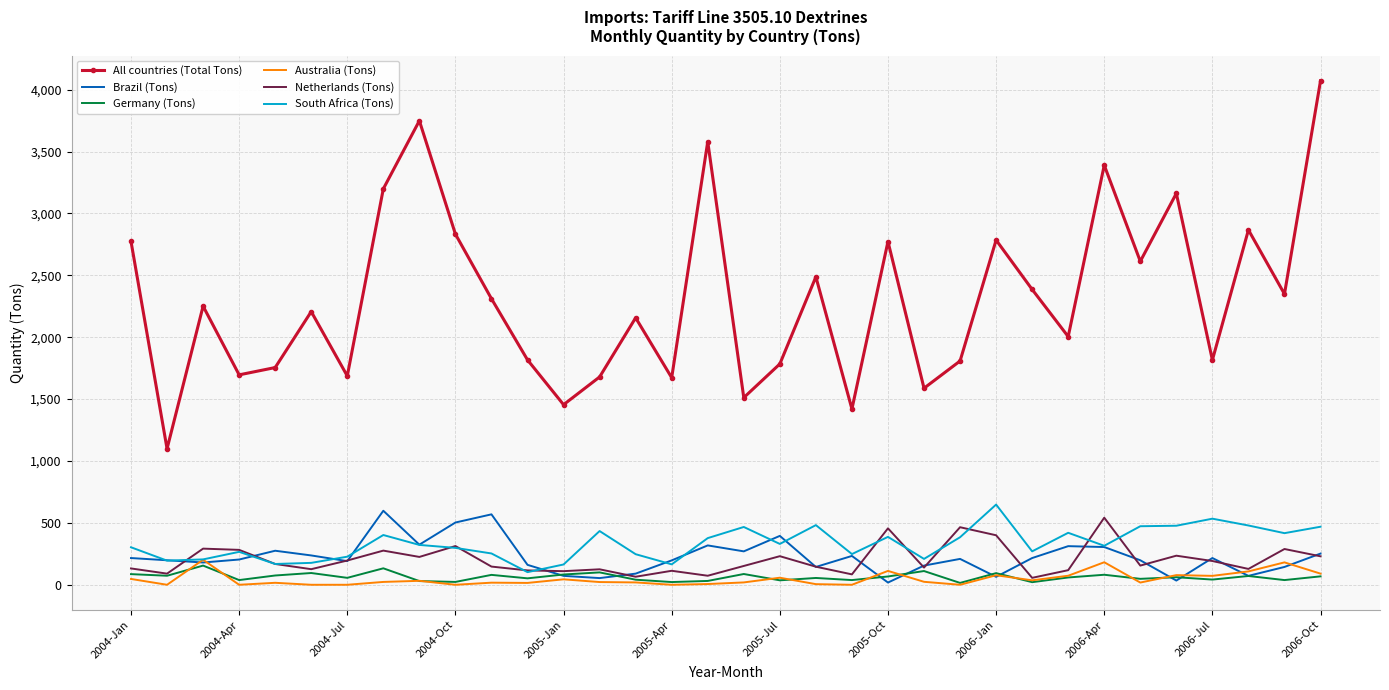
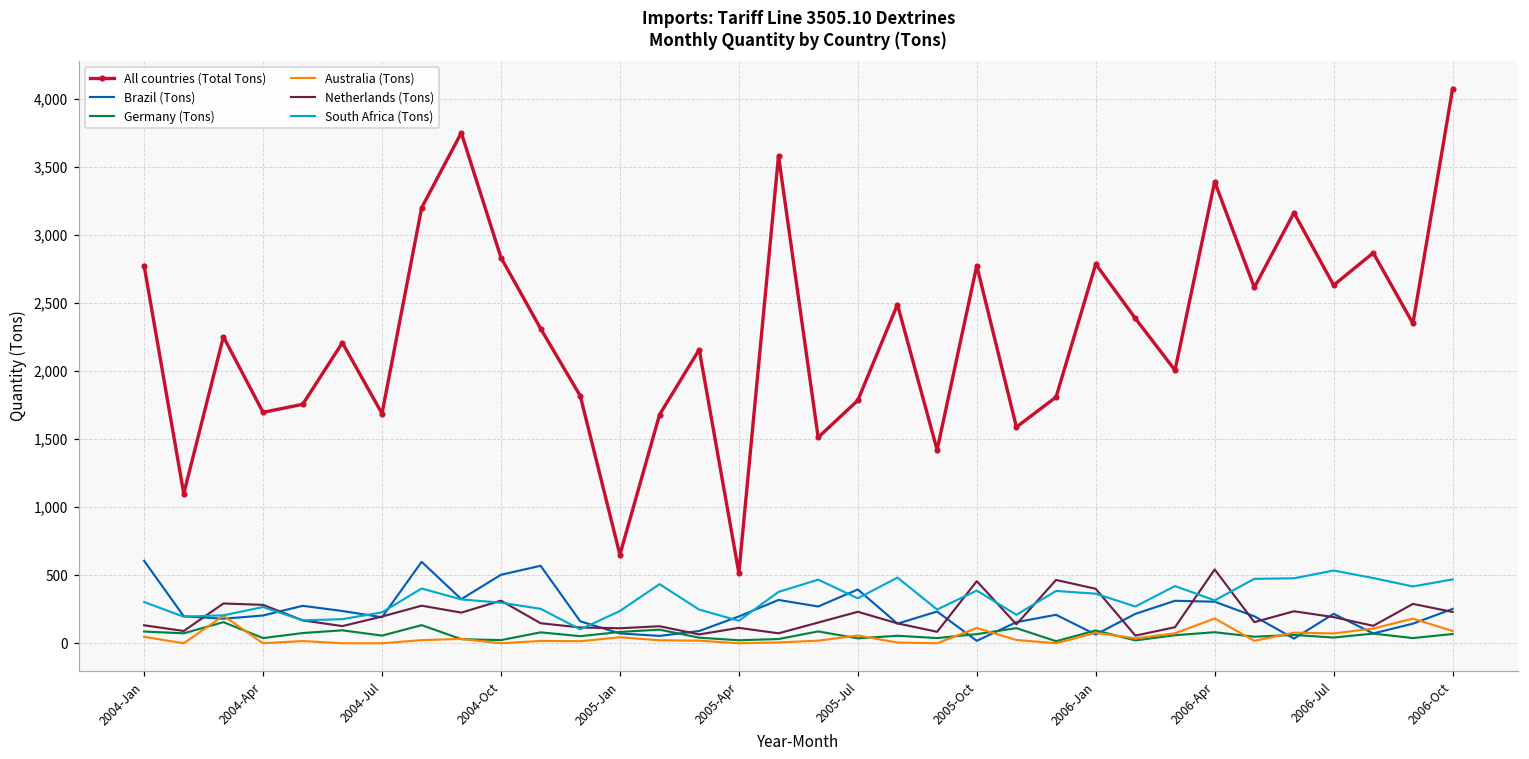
Brazil (Tons), 2004-Jan: 220 -> 610
All countries (Total Tons), 2005-Jan: 1,460 -> 650
South Africa (Tons), 2005-Jan: 160 -> 240
All countries (Total Tons), 2005-Apr: 1,670 -> 520
South Africa (Tons), 2006-Jan: 650 -> 360
All countries (Total Tons), 2006-Jul: 1,820 -> 2,630
